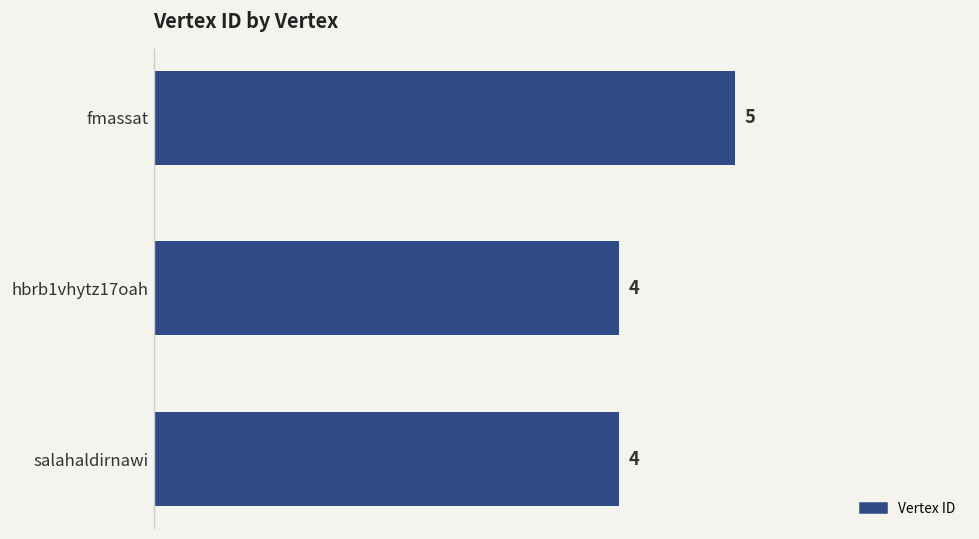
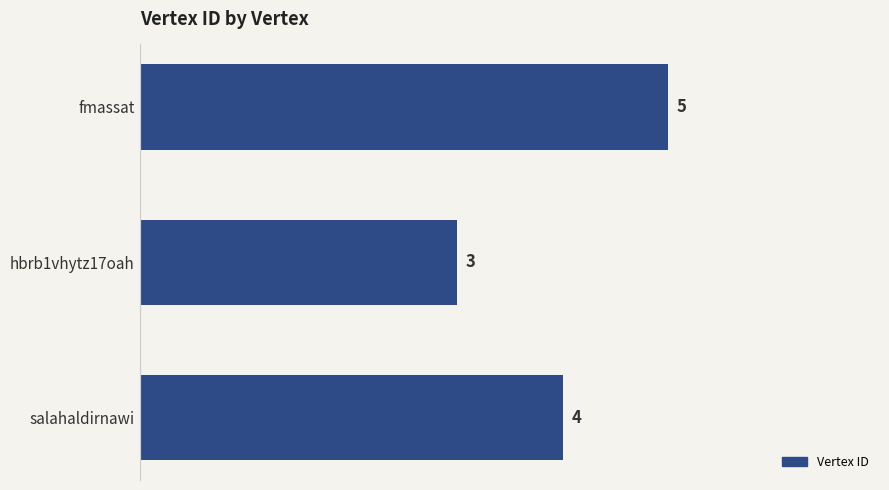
hbrb1vhytz17oah: 4 -> 3
